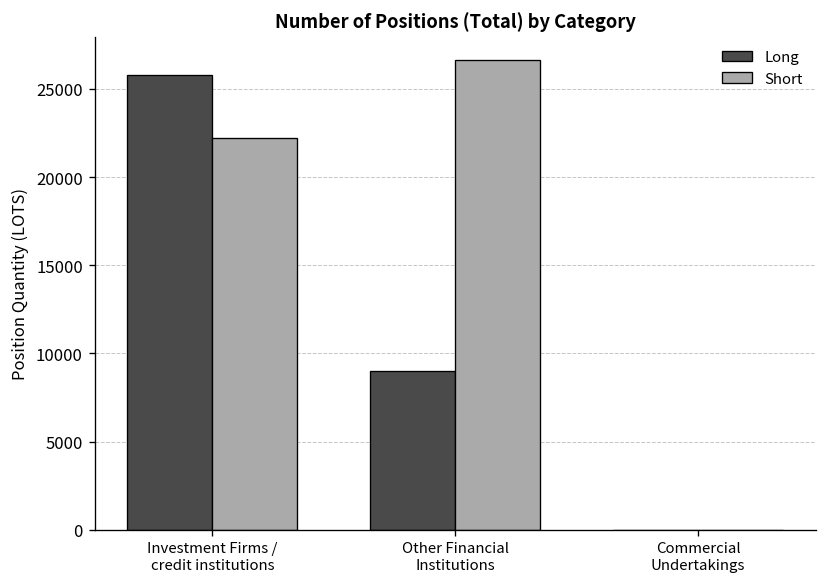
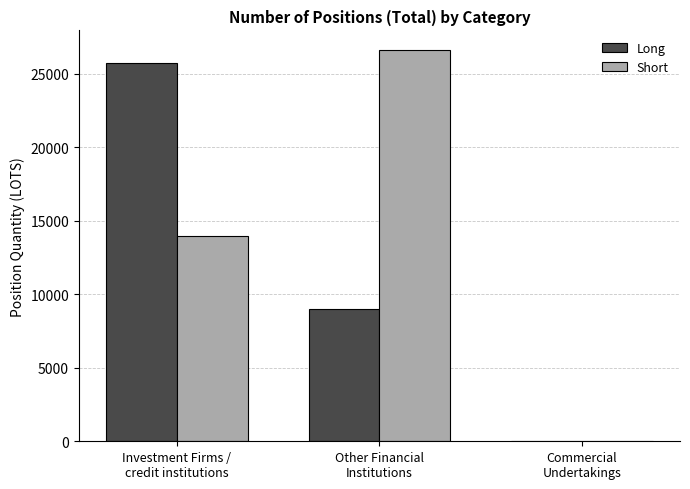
Short, Investment Firms / credit institutions: 22200 -> 13900
